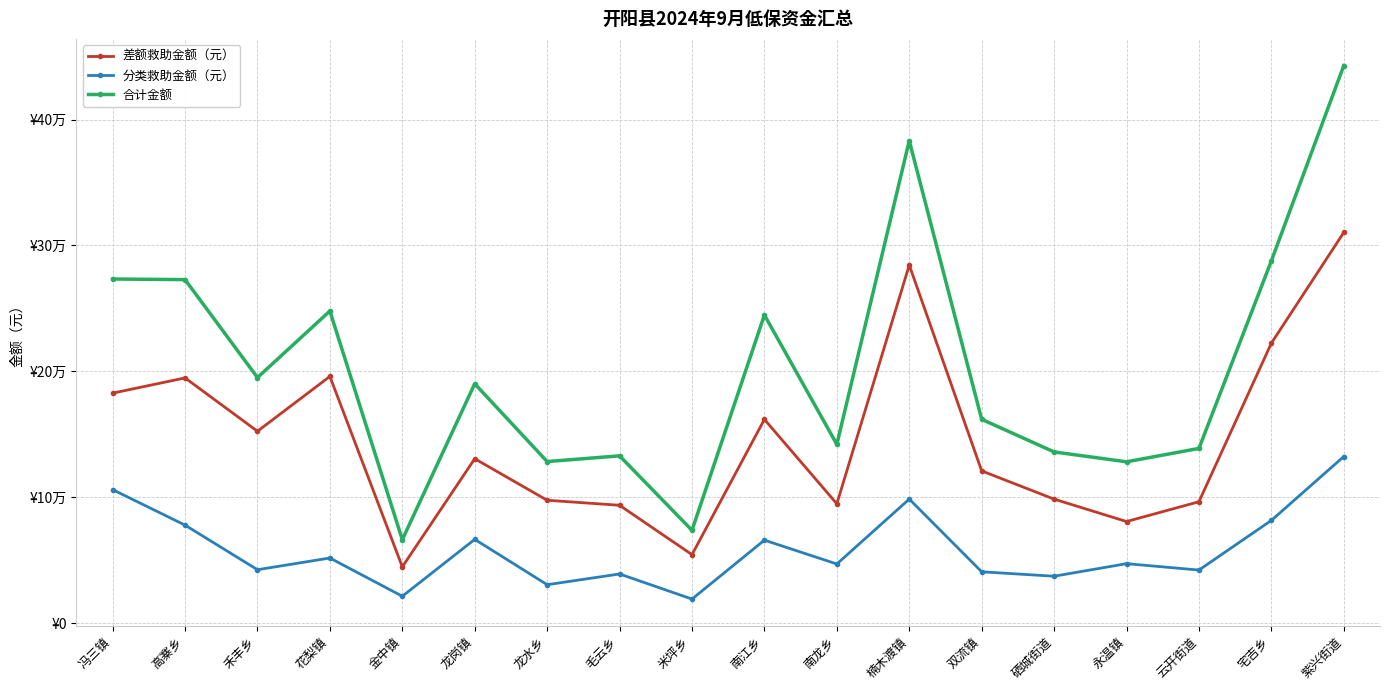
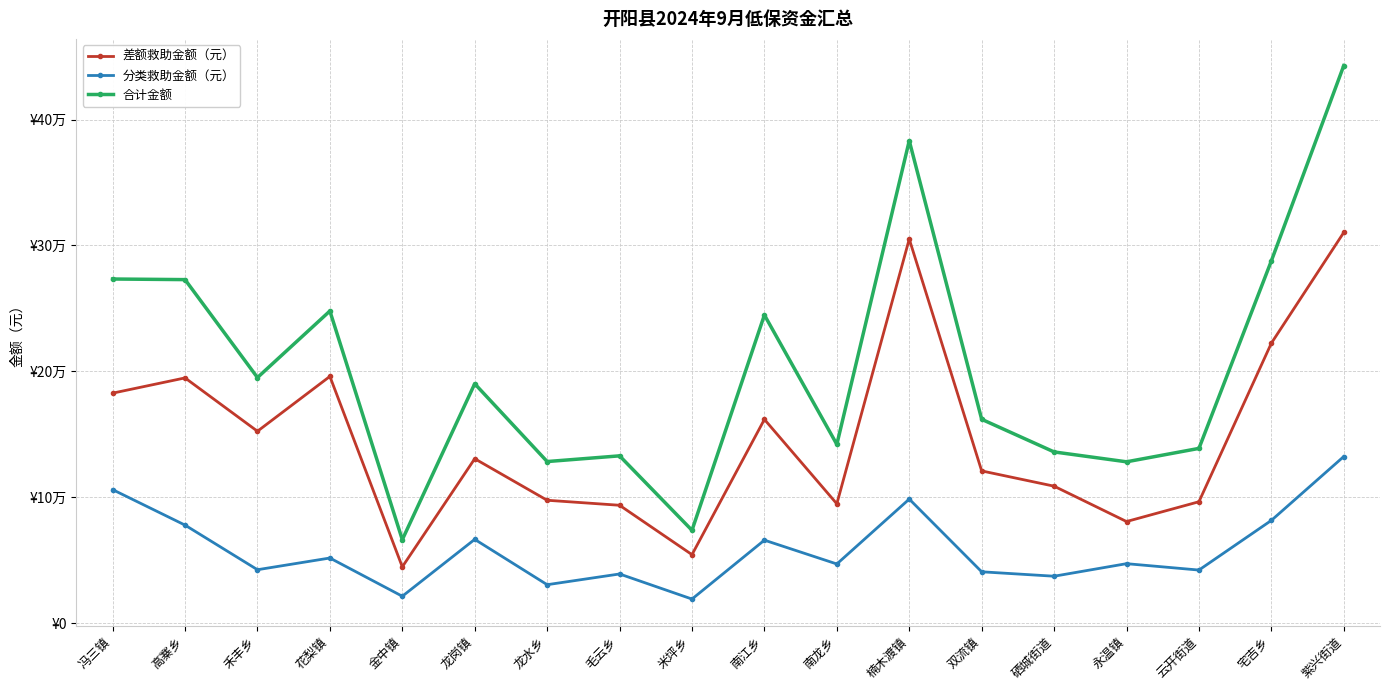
差额救助金额（元）, 楠木渡镇: ¥28.4万 -> ¥30.5万
差额救助金额（元）, 硒城街道: ¥9.9万 -> ¥10.9万
